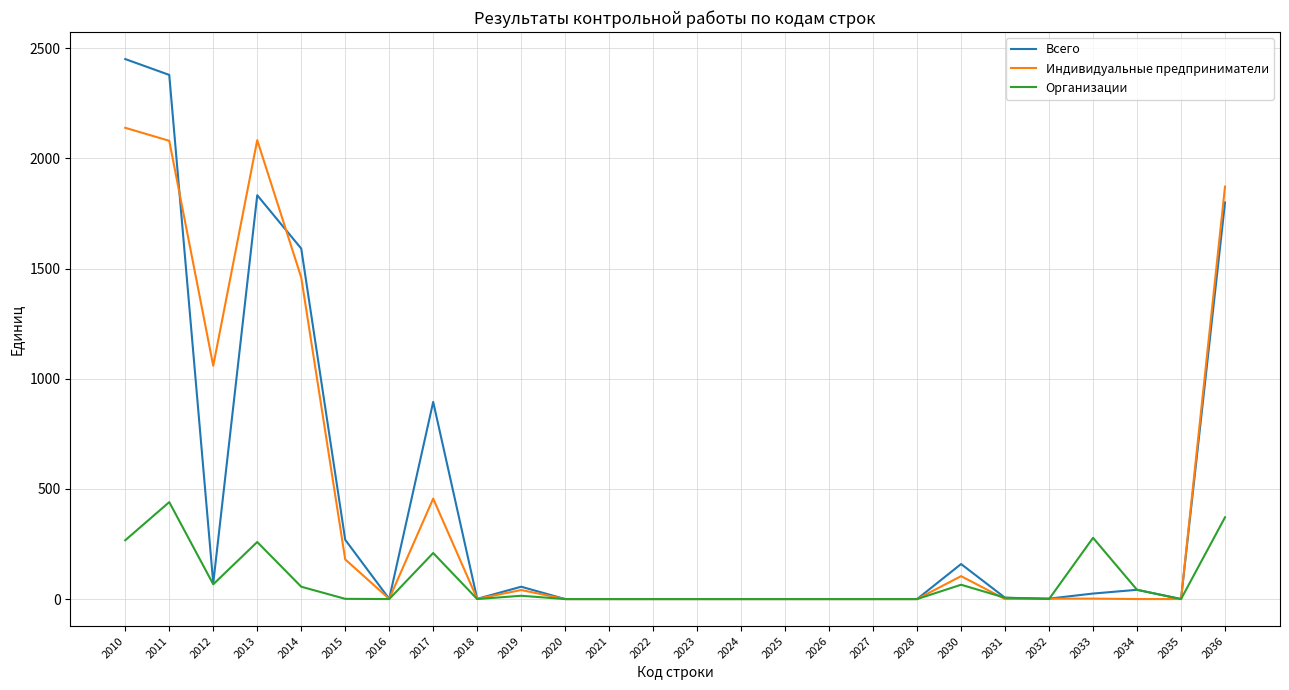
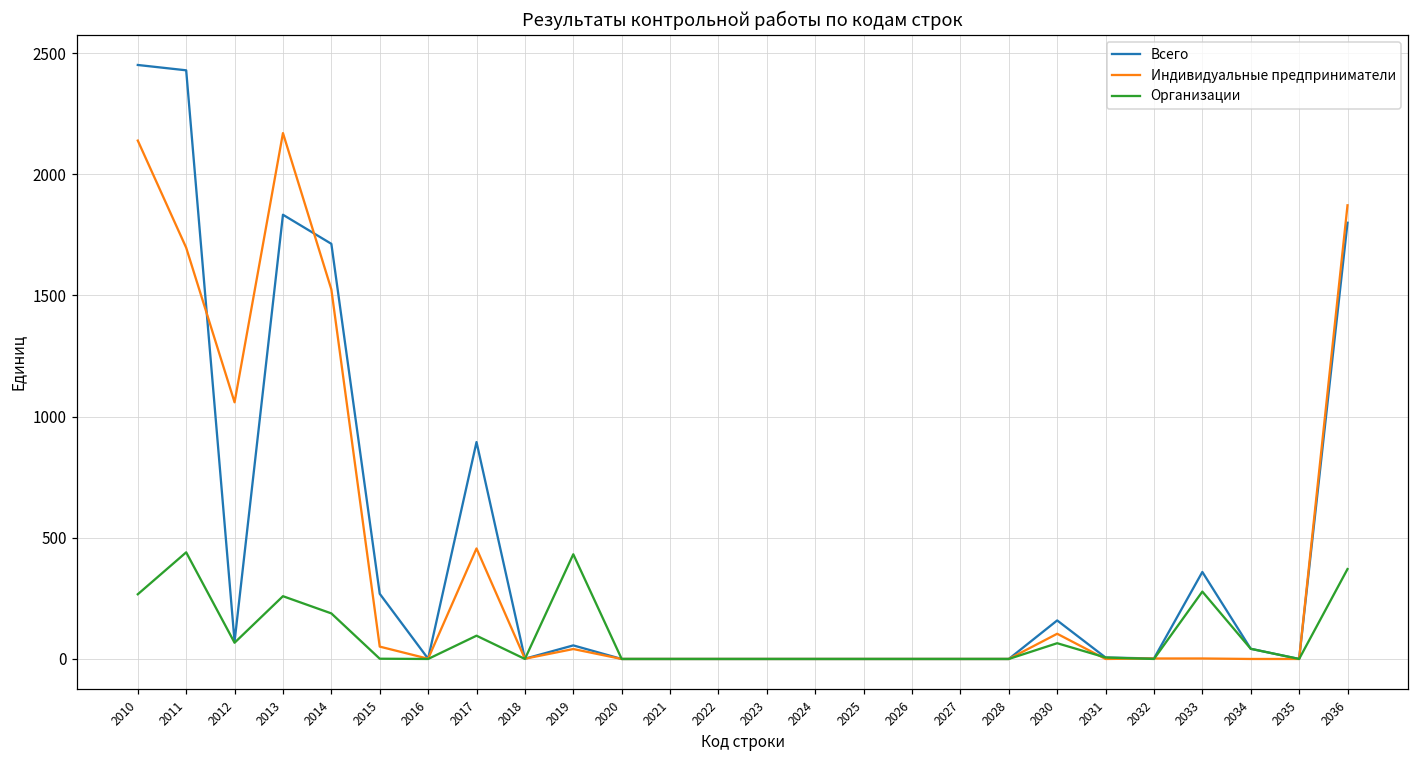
Всего, 2011: 2380 -> 2430
Индивидуальные предприниматели, 2011: 2080 -> 1700
Индивидуальные предприниматели, 2013: 2080 -> 2170
Всего, 2014: 1590 -> 1710
Индивидуальные предприниматели, 2014: 1460 -> 1530
Организации, 2014: 60 -> 190
Индивидуальные предприниматели, 2015: 180 -> 50
Организации, 2017: 210 -> 100
Организации, 2019: 20 -> 430
Всего, 2033: 30 -> 360
